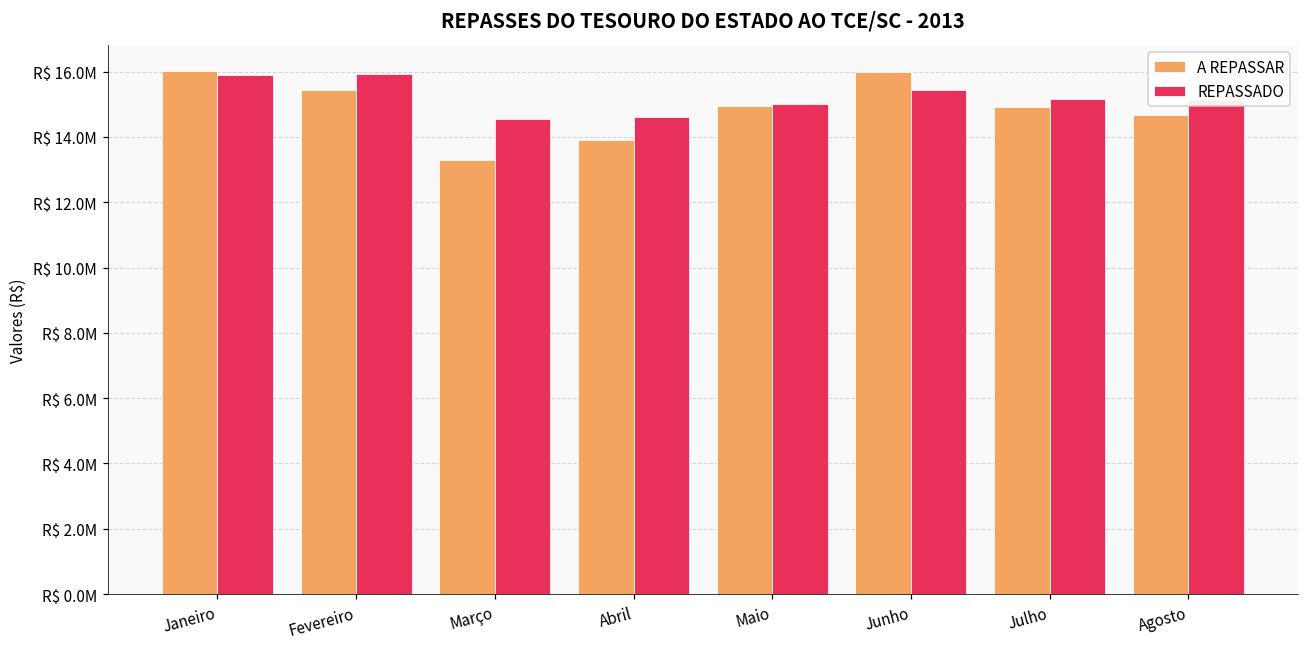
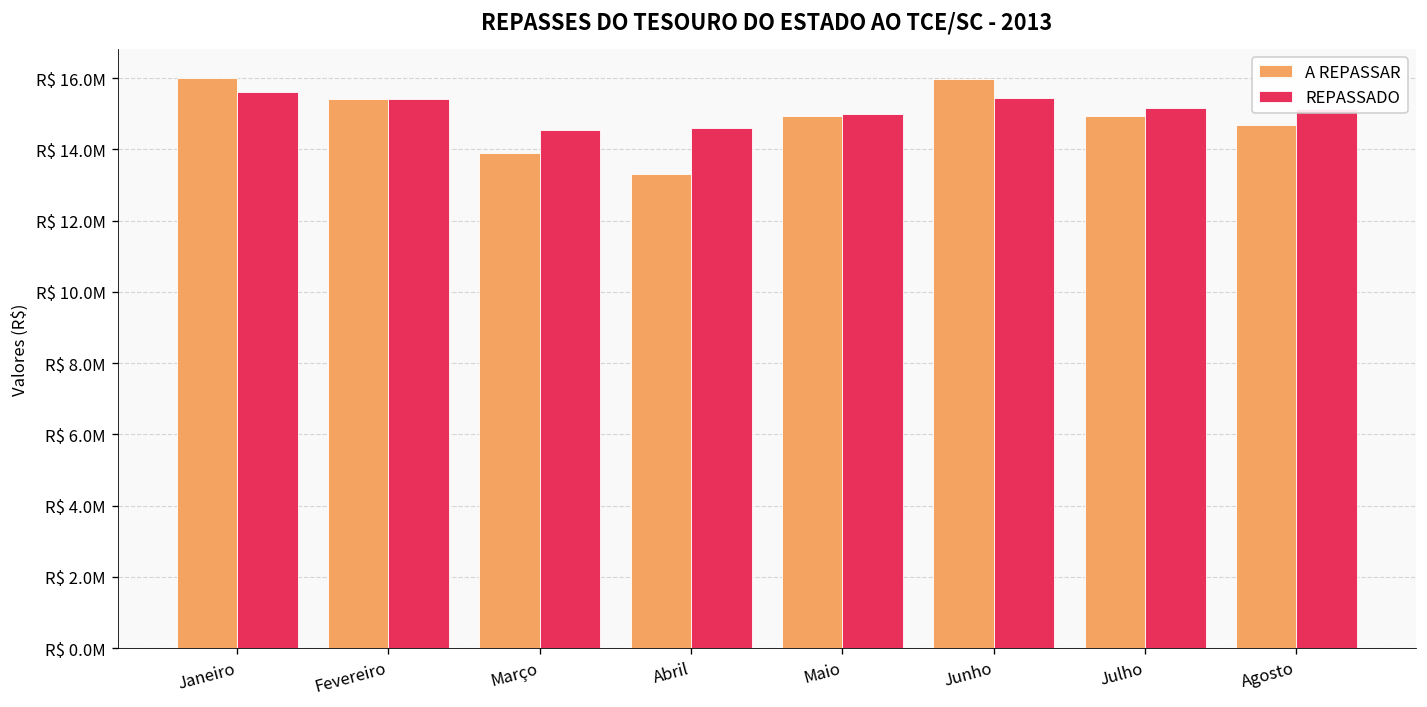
REPASSADO, Janeiro: R$ 15900000 -> R$ 15600000
REPASSADO, Fevereiro: R$ 15900000 -> R$ 15400000
A REPASSAR, Março: R$ 13300000 -> R$ 13900000
A REPASSAR, Abril: R$ 13900000 -> R$ 13300000
